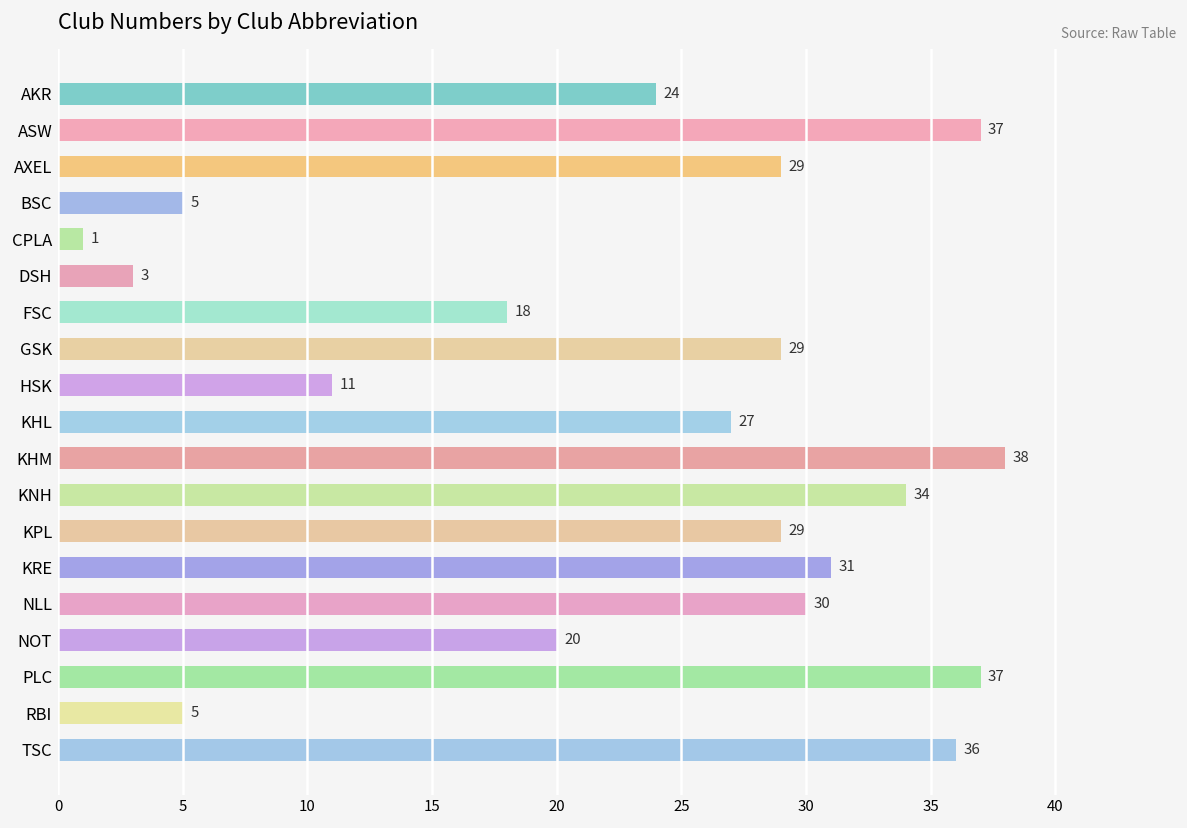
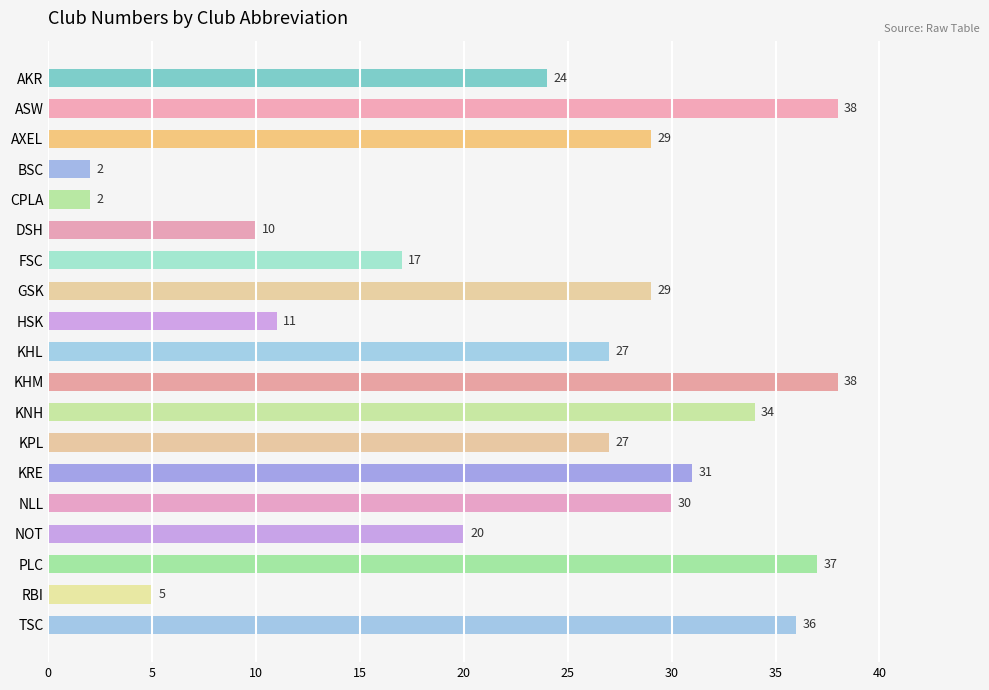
ASW: 37 -> 38
BSC: 5 -> 2
CPLA: 1 -> 2
DSH: 3 -> 10
FSC: 18 -> 17
KPL: 29 -> 27
